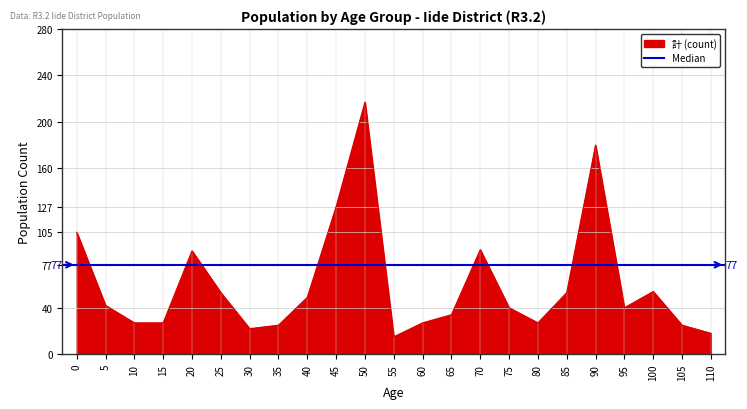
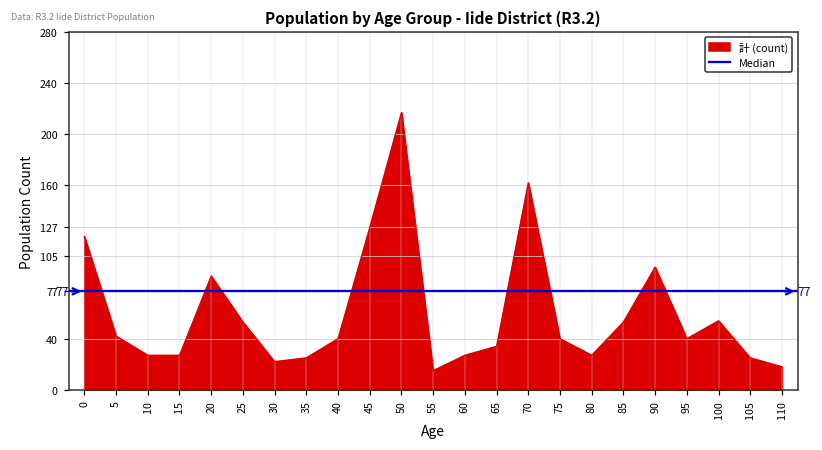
0: 105 -> 120
40: 49 -> 40
70: 90 -> 162
90: 180 -> 96
